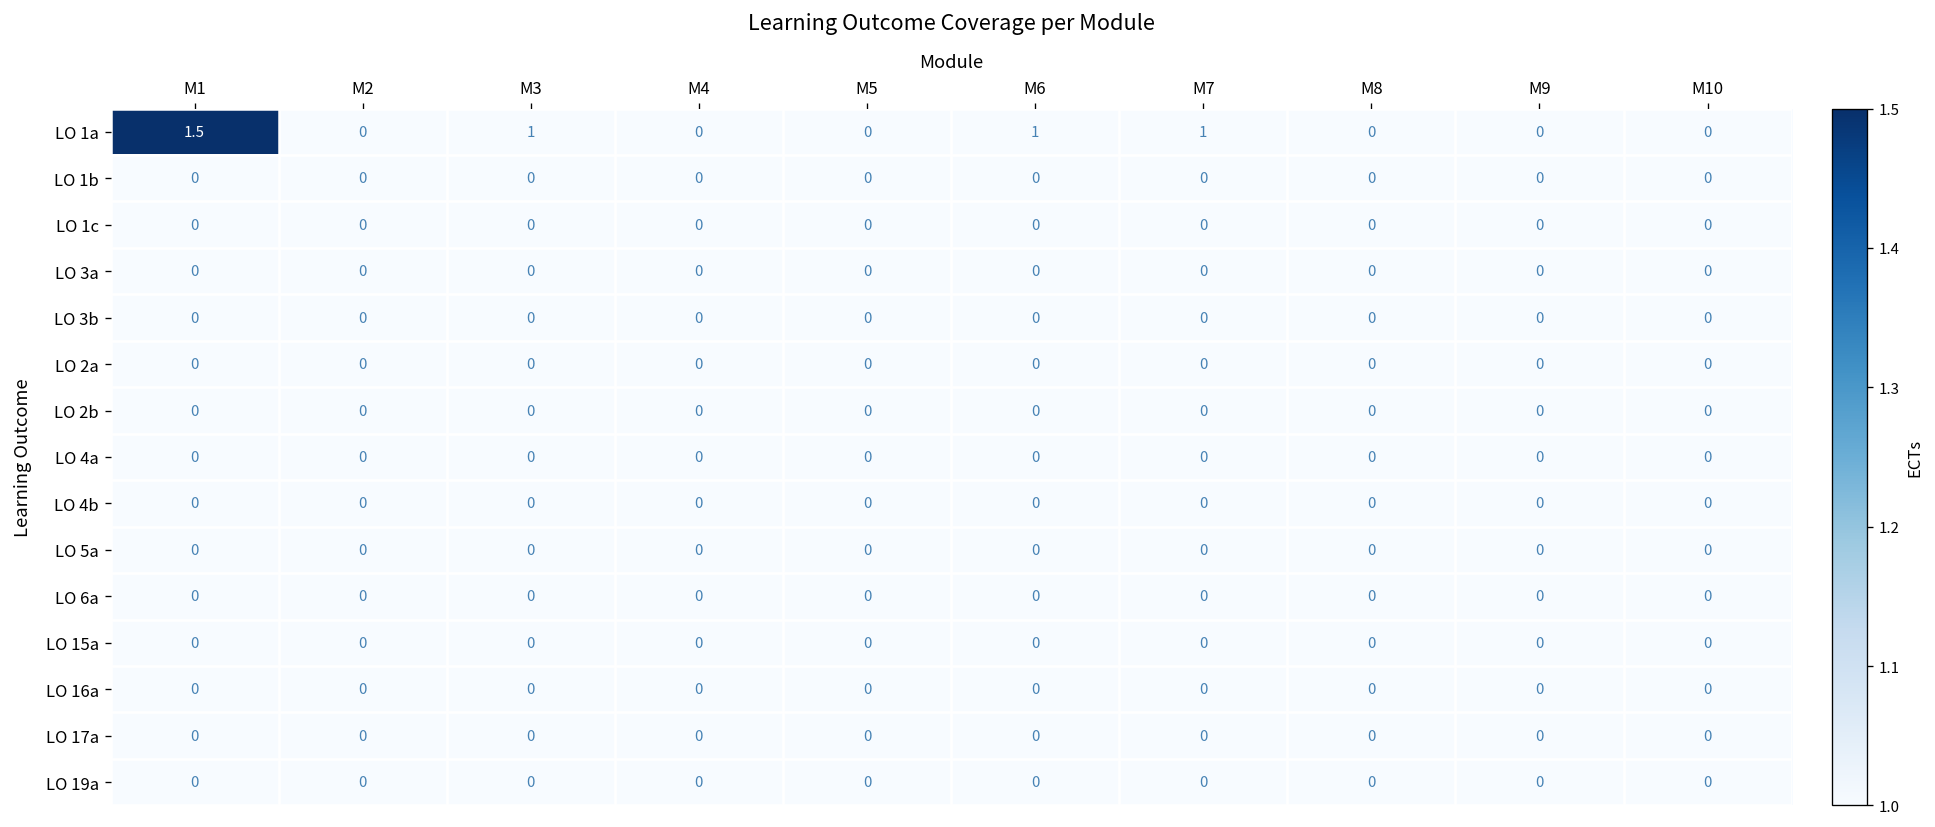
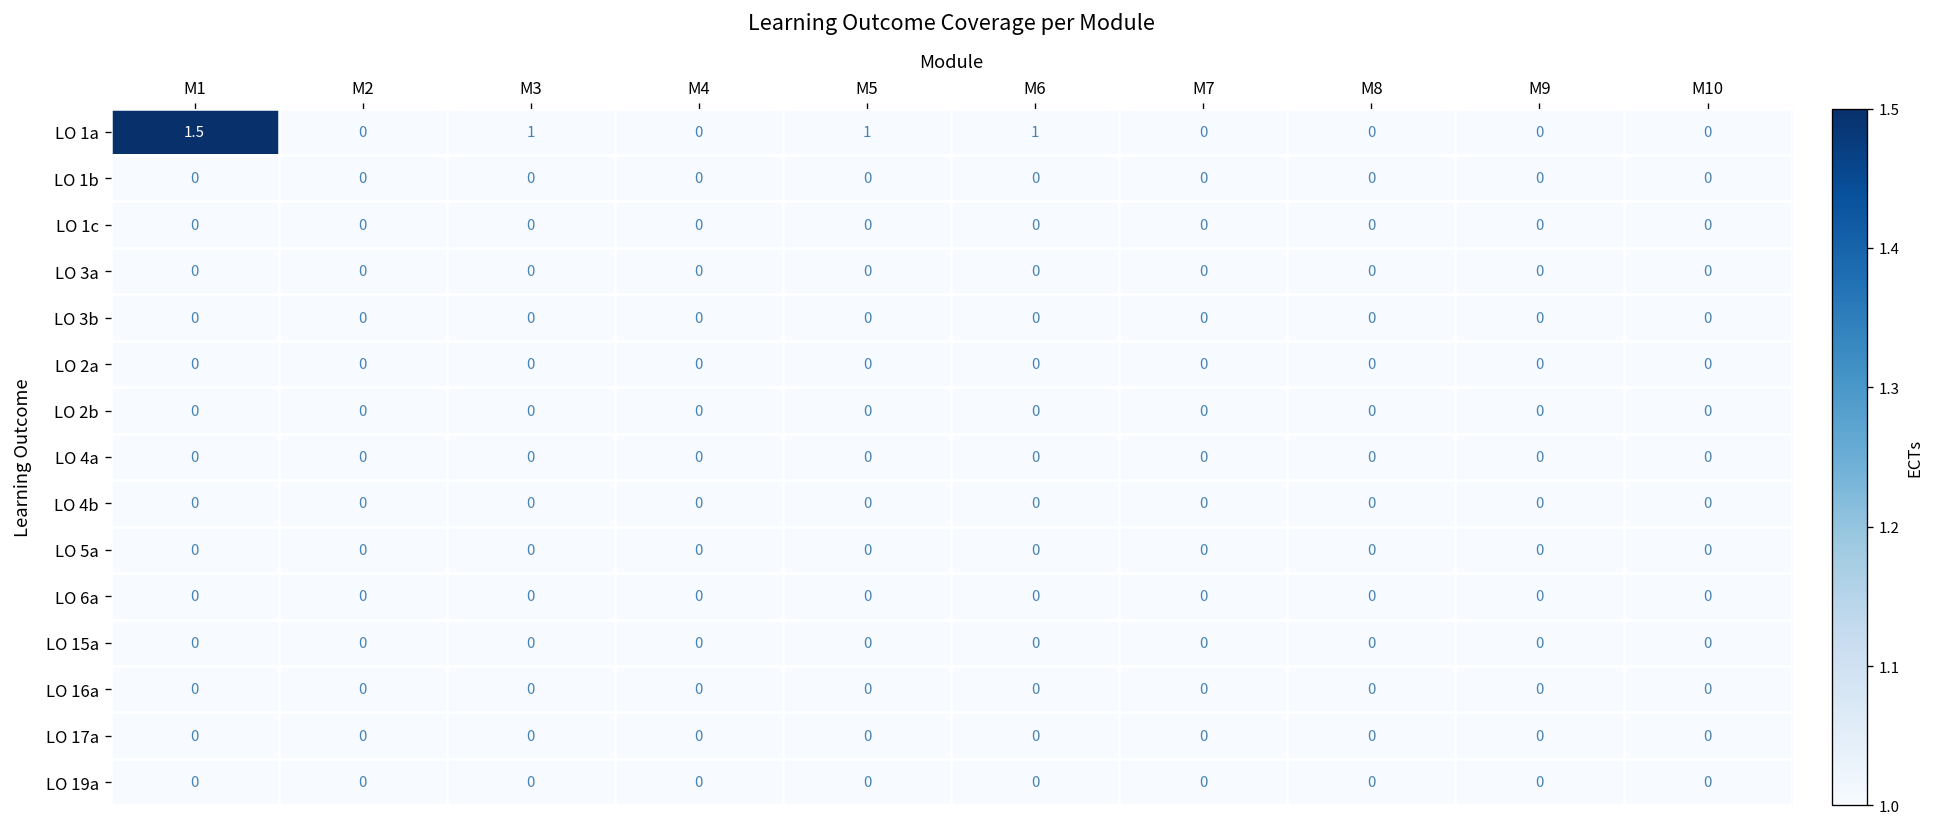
LO 1a, M5: 0 -> 1
LO 1a, M7: 1 -> 0
